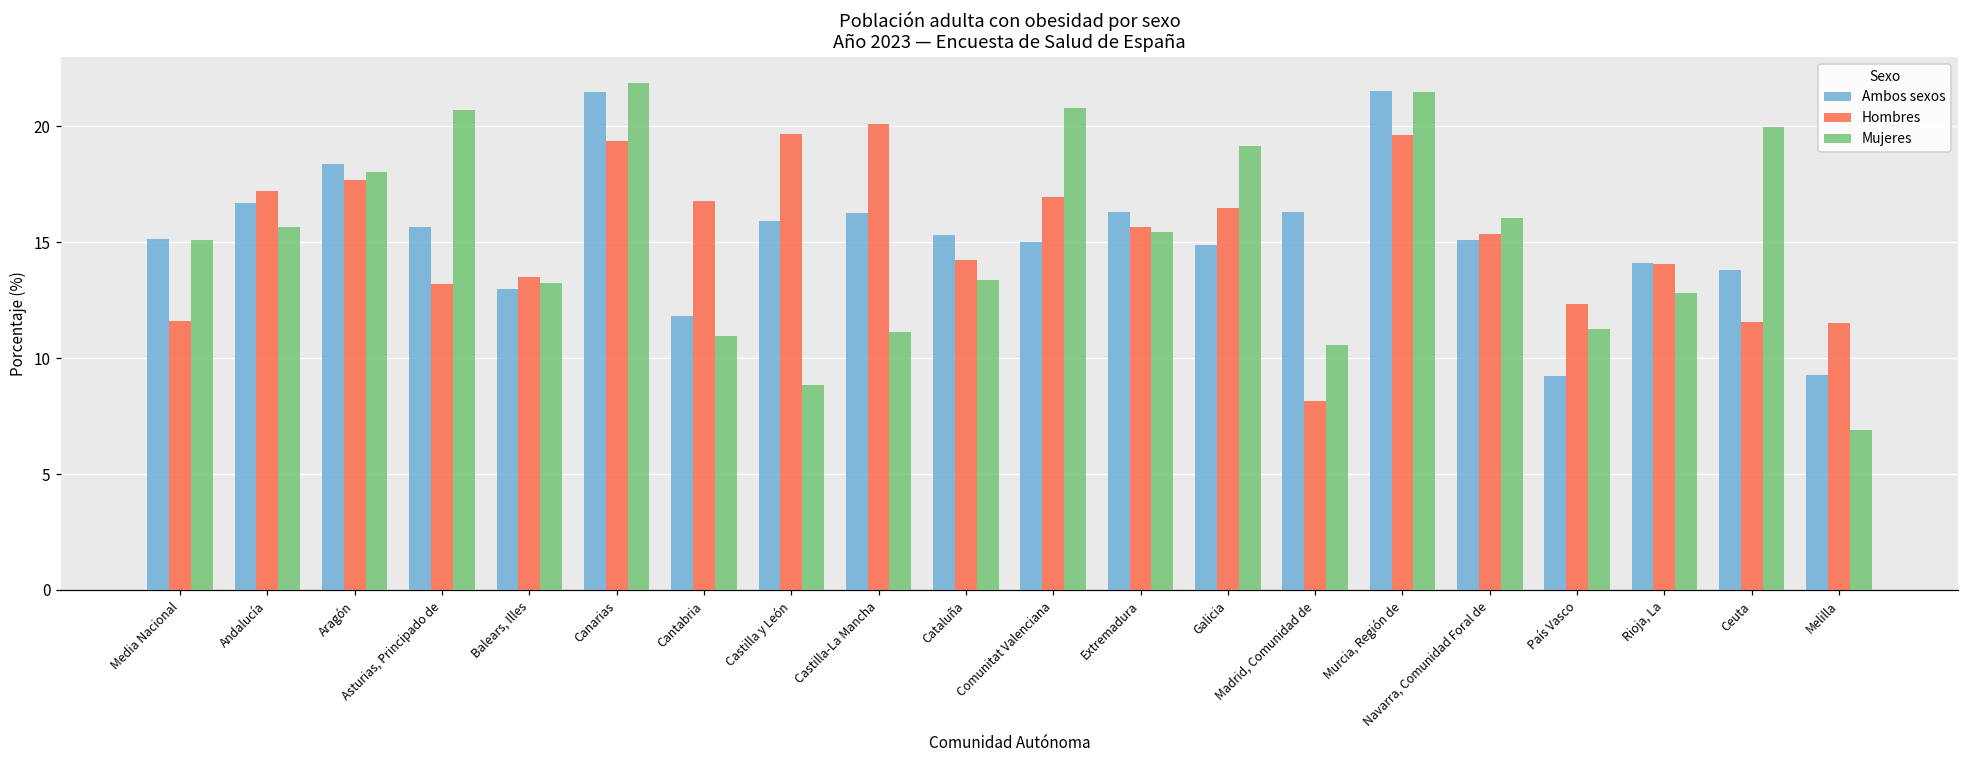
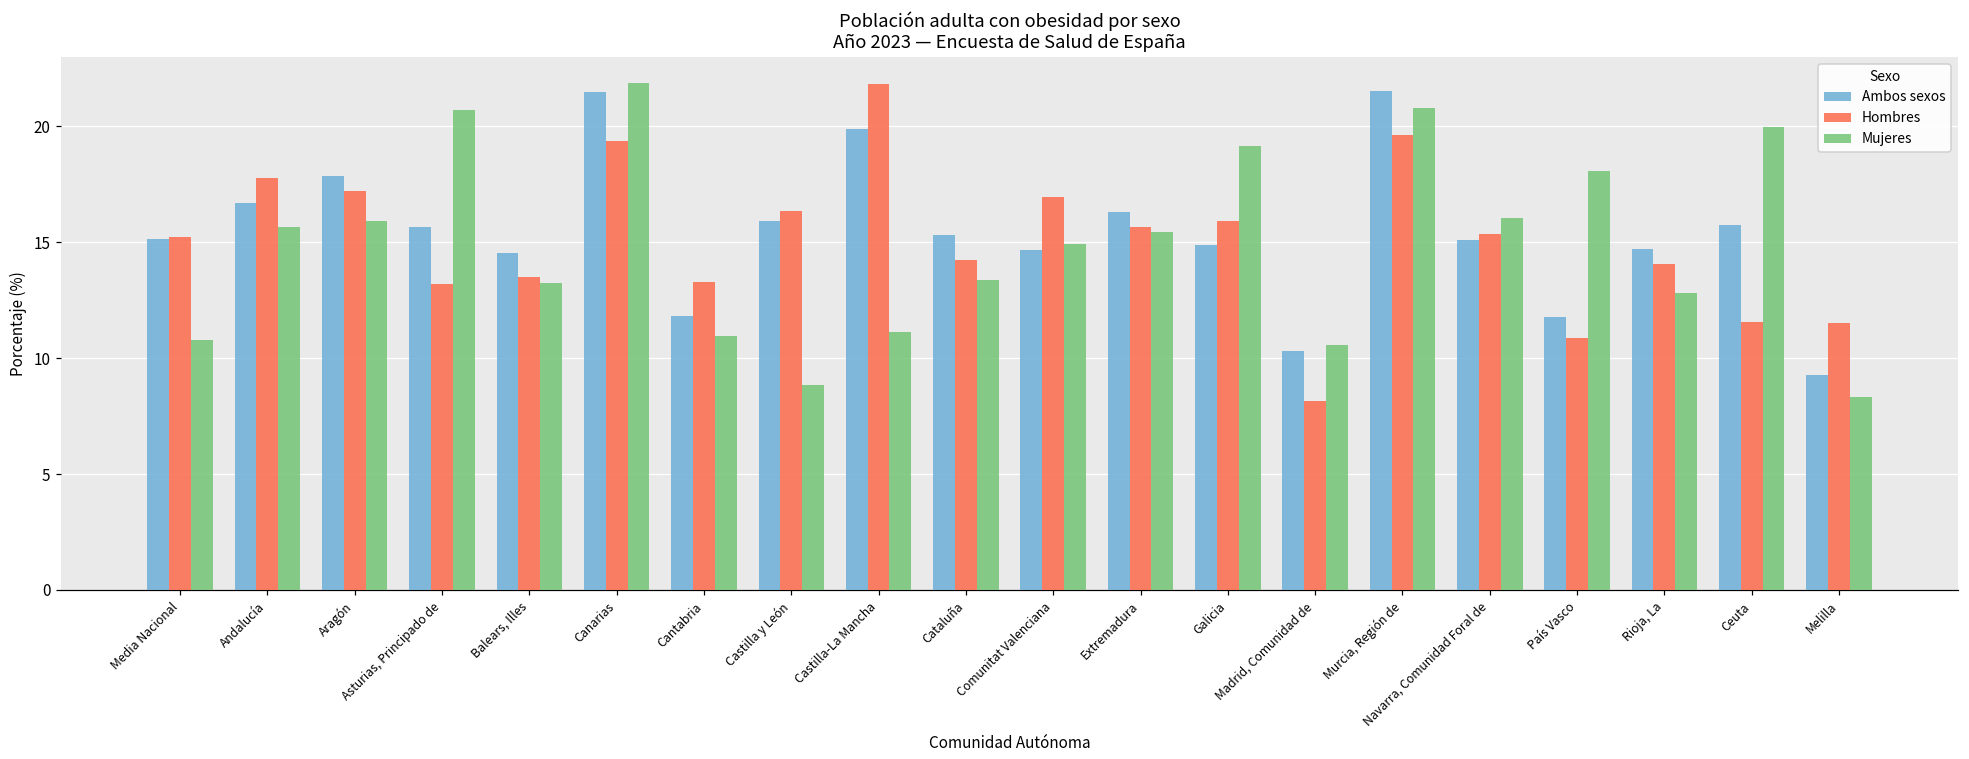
Hombres, Media Nacional: 11.6 -> 15.2
Mujeres, Media Nacional: 15.1 -> 10.8
Hombres, Andalucía: 17.2 -> 17.8
Ambos sexos, Aragón: 18.4 -> 17.9
Hombres, Aragón: 17.7 -> 17.2
Mujeres, Aragón: 18.0 -> 15.9
Ambos sexos, Balears, Illes: 13.0 -> 14.5
Hombres, Cantabria: 16.8 -> 13.3
Hombres, Castilla y León: 19.7 -> 16.4
Ambos sexos, Castilla-La Mancha: 16.3 -> 19.9
Hombres, Castilla-La Mancha: 20.1 -> 21.8
Ambos sexos, Comunitat Valenciana: 15.0 -> 14.6
Mujeres, Comunitat Valenciana: 20.8 -> 14.9
Hombres, Galicia: 16.5 -> 15.9
Ambos sexos, Madrid, Comunidad de: 16.3 -> 10.3
Mujeres, Murcia, Región de: 21.5 -> 20.8
Ambos sexos, País Vasco: 9.2 -> 11.8
Hombres, País Vasco: 12.3 -> 10.9
Mujeres, País Vasco: 11.3 -> 18.1
Ambos sexos, Rioja, La: 14.1 -> 14.7
Ambos sexos, Ceuta: 13.8 -> 15.7
Mujeres, Melilla: 6.9 -> 8.3
